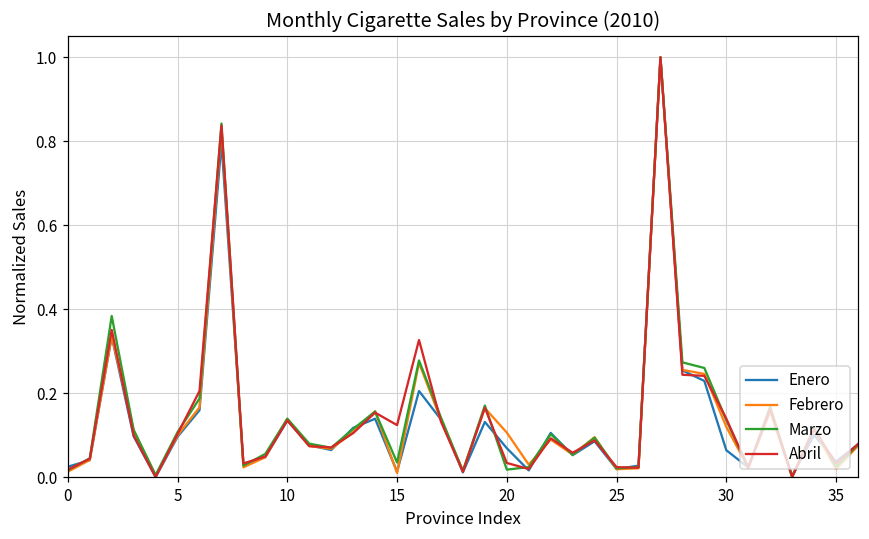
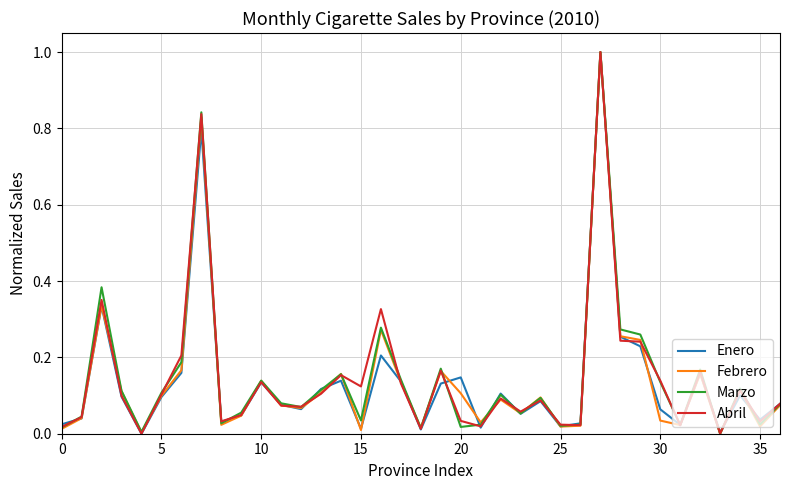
Enero, 20: 0.07 -> 0.15
Febrero, 30: 0.12 -> 0.03
